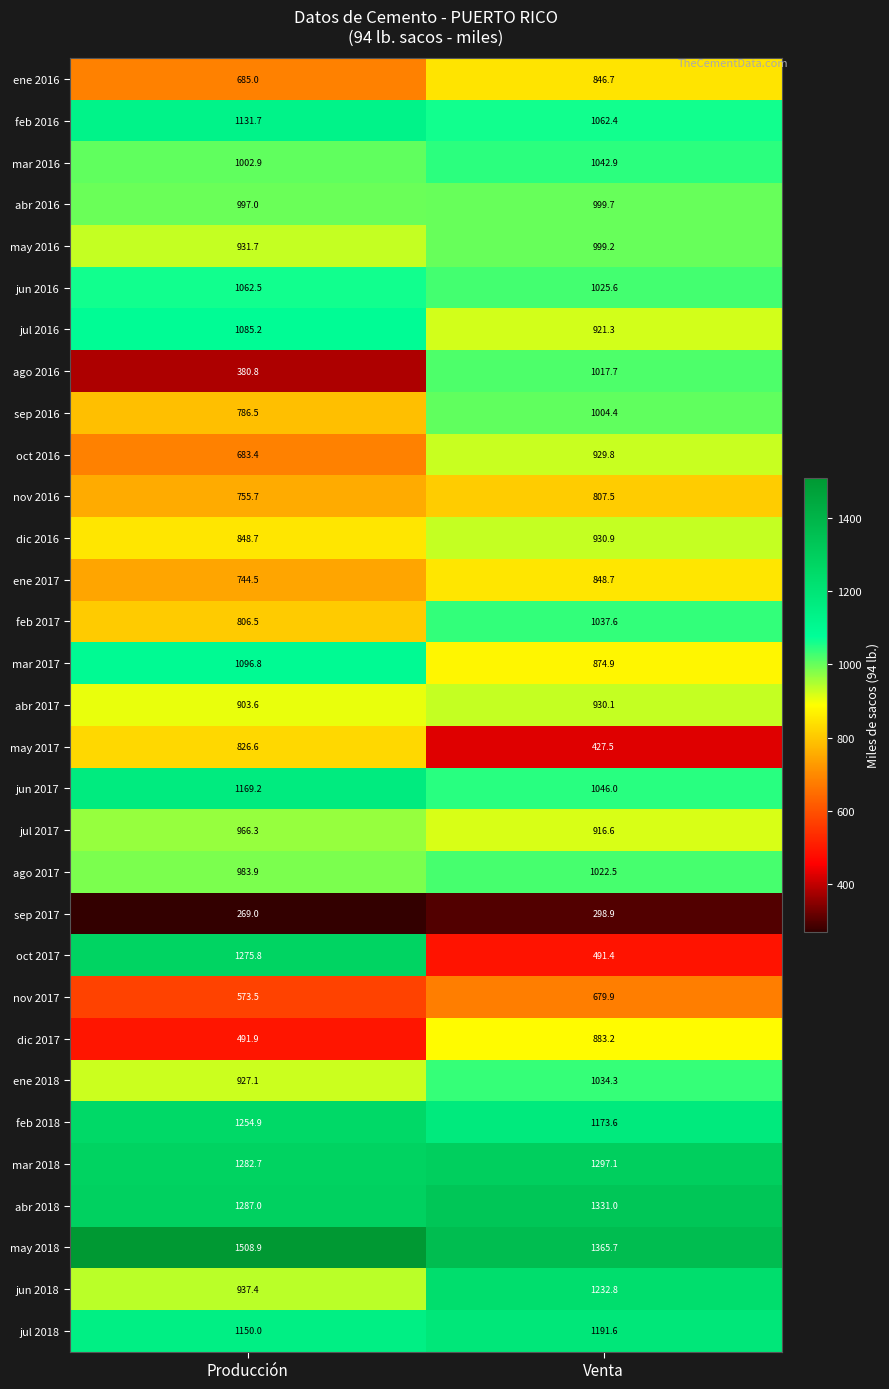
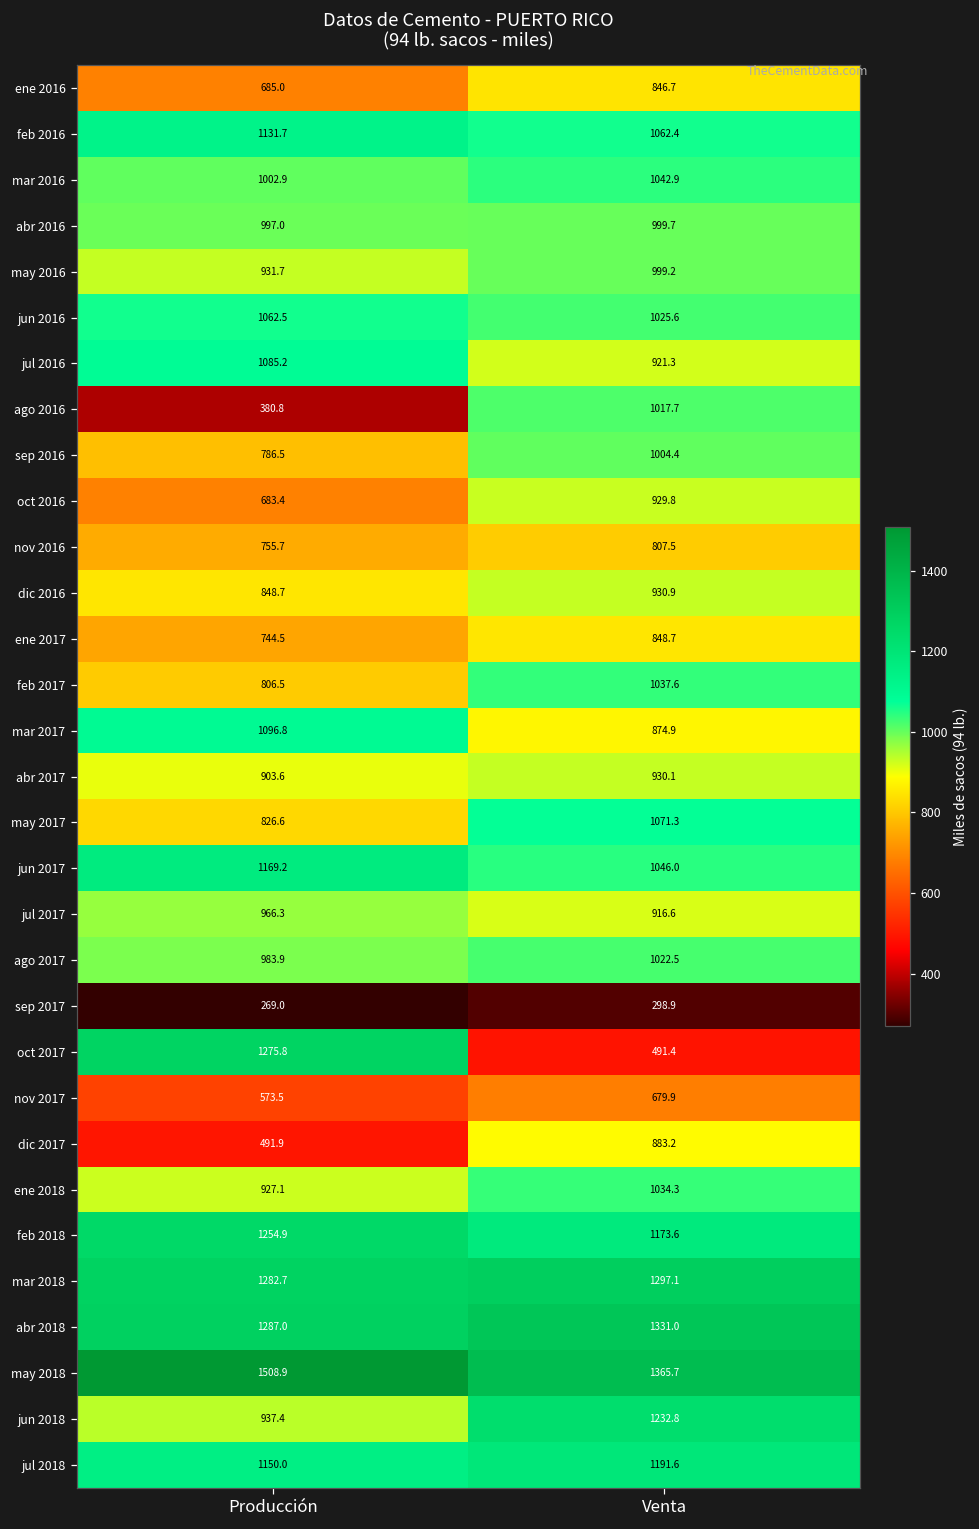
may 2017, Venta: 427.5 -> 1071.3
